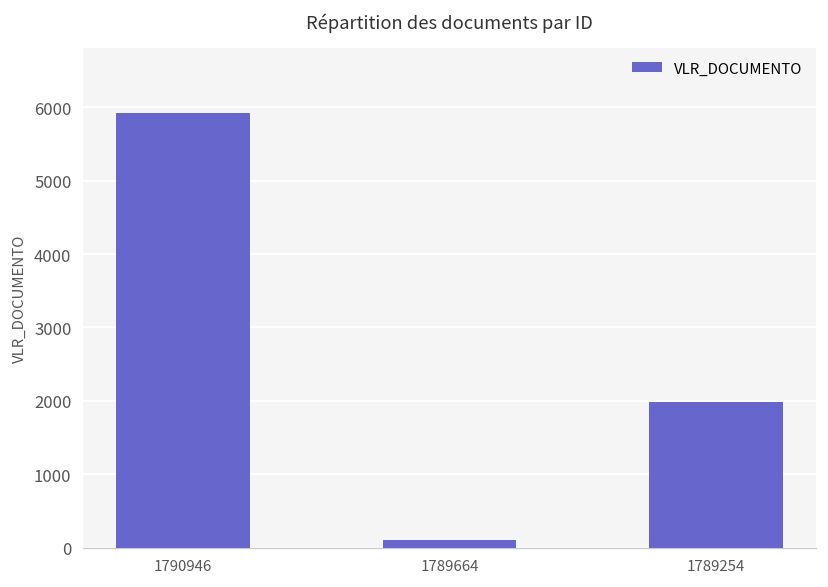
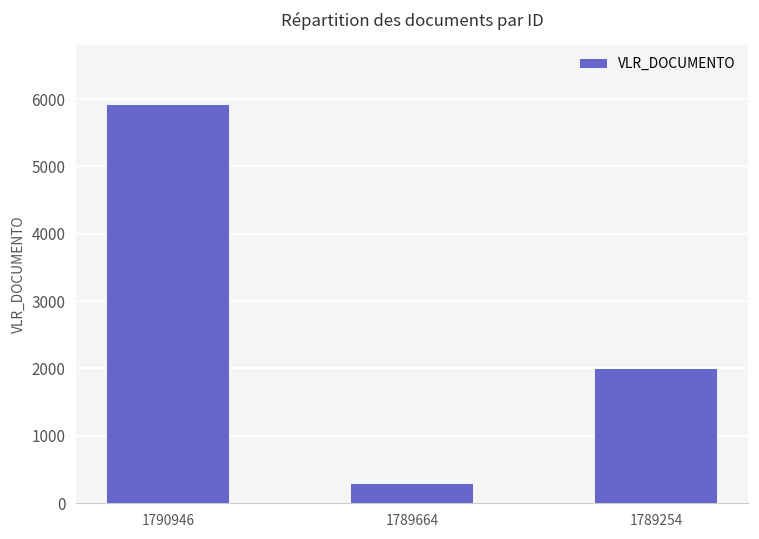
1789664: 100 -> 300
